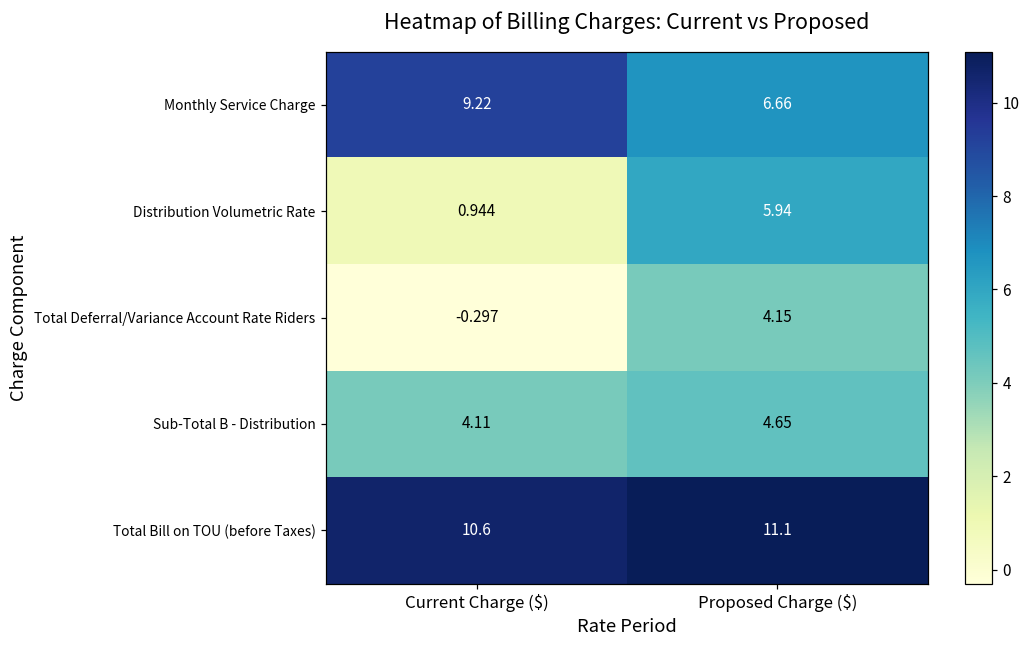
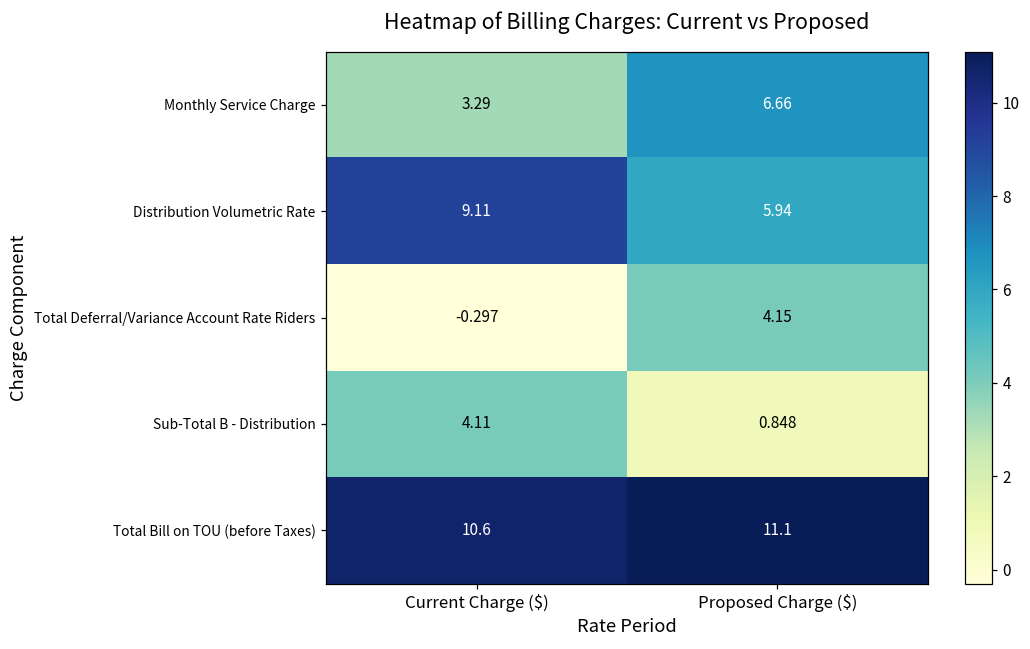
Monthly Service Charge, Current Charge ($): 9.22 -> 3.29
Distribution Volumetric Rate, Current Charge ($): 0.944 -> 9.11
Sub-Total B - Distribution, Proposed Charge ($): 4.65 -> 0.848
